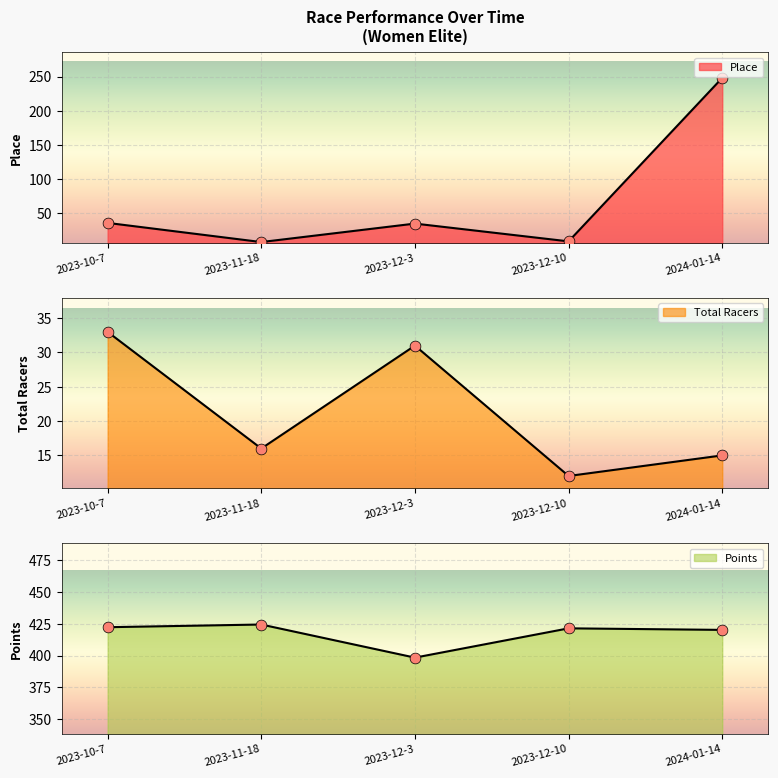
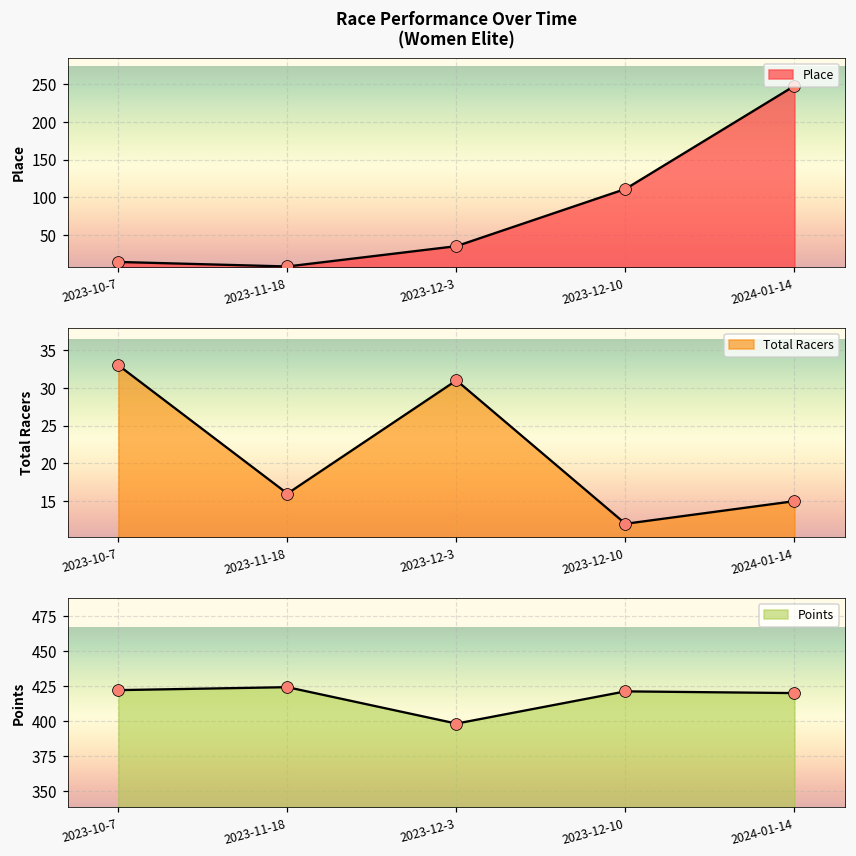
Race Performance Over Time (Women Elite), 2023-10-7: 40 -> 10
Race Performance Over Time (Women Elite), 2023-12-10: 10 -> 110
